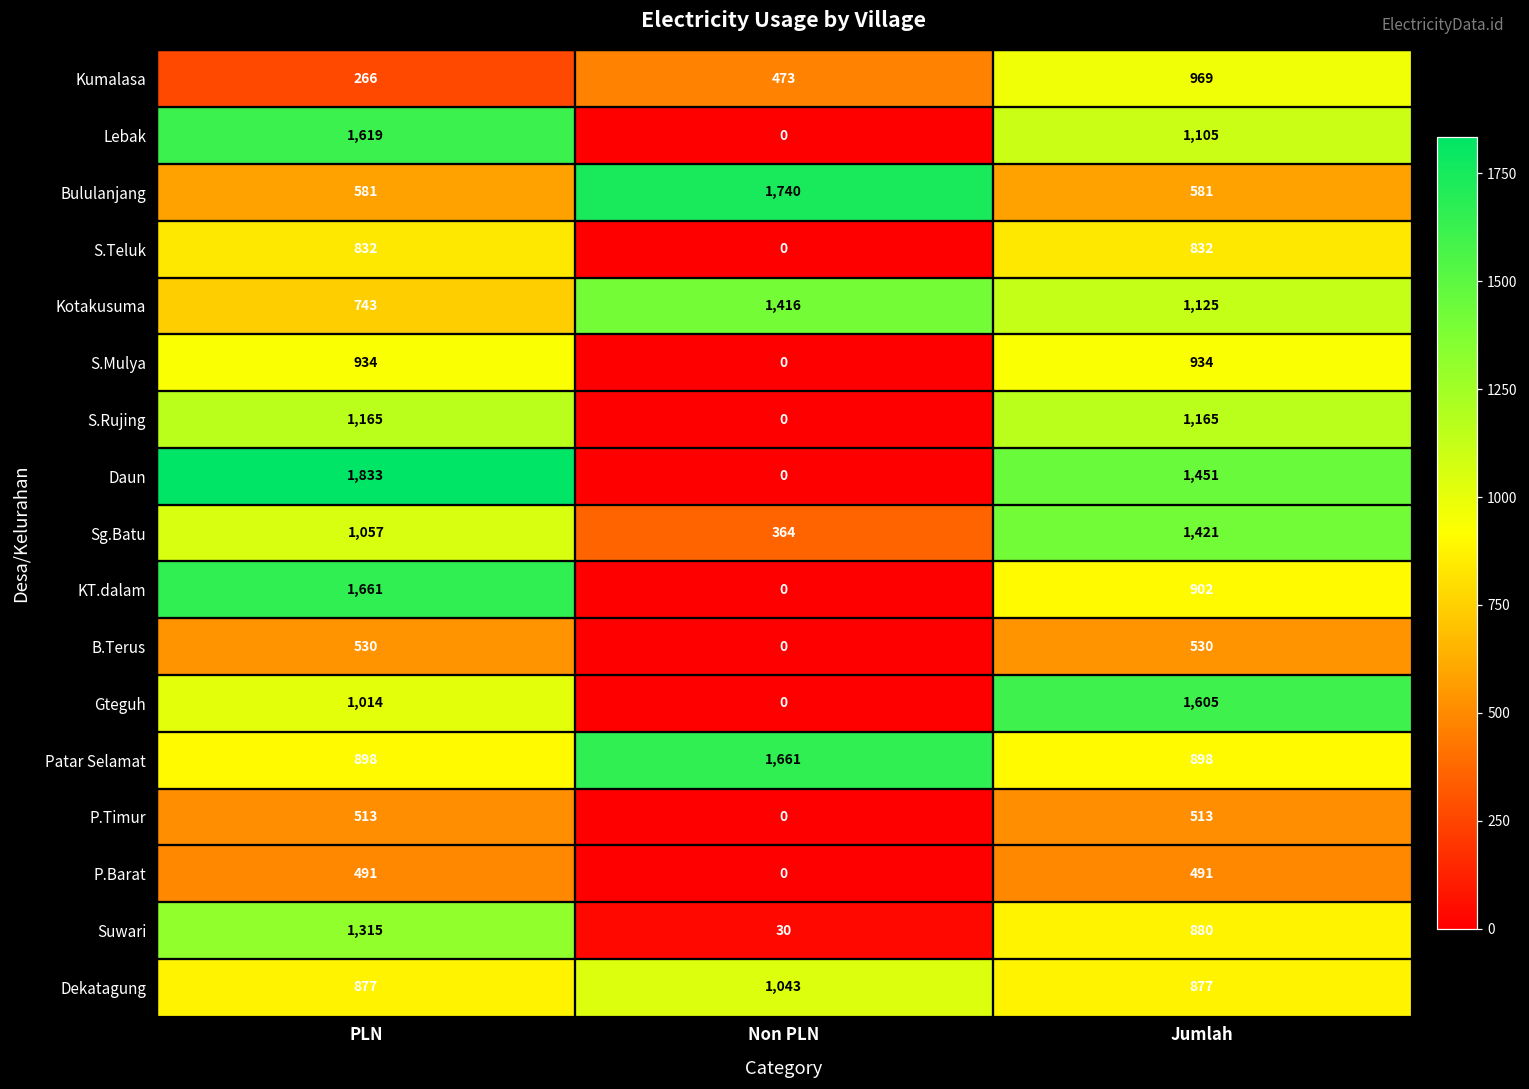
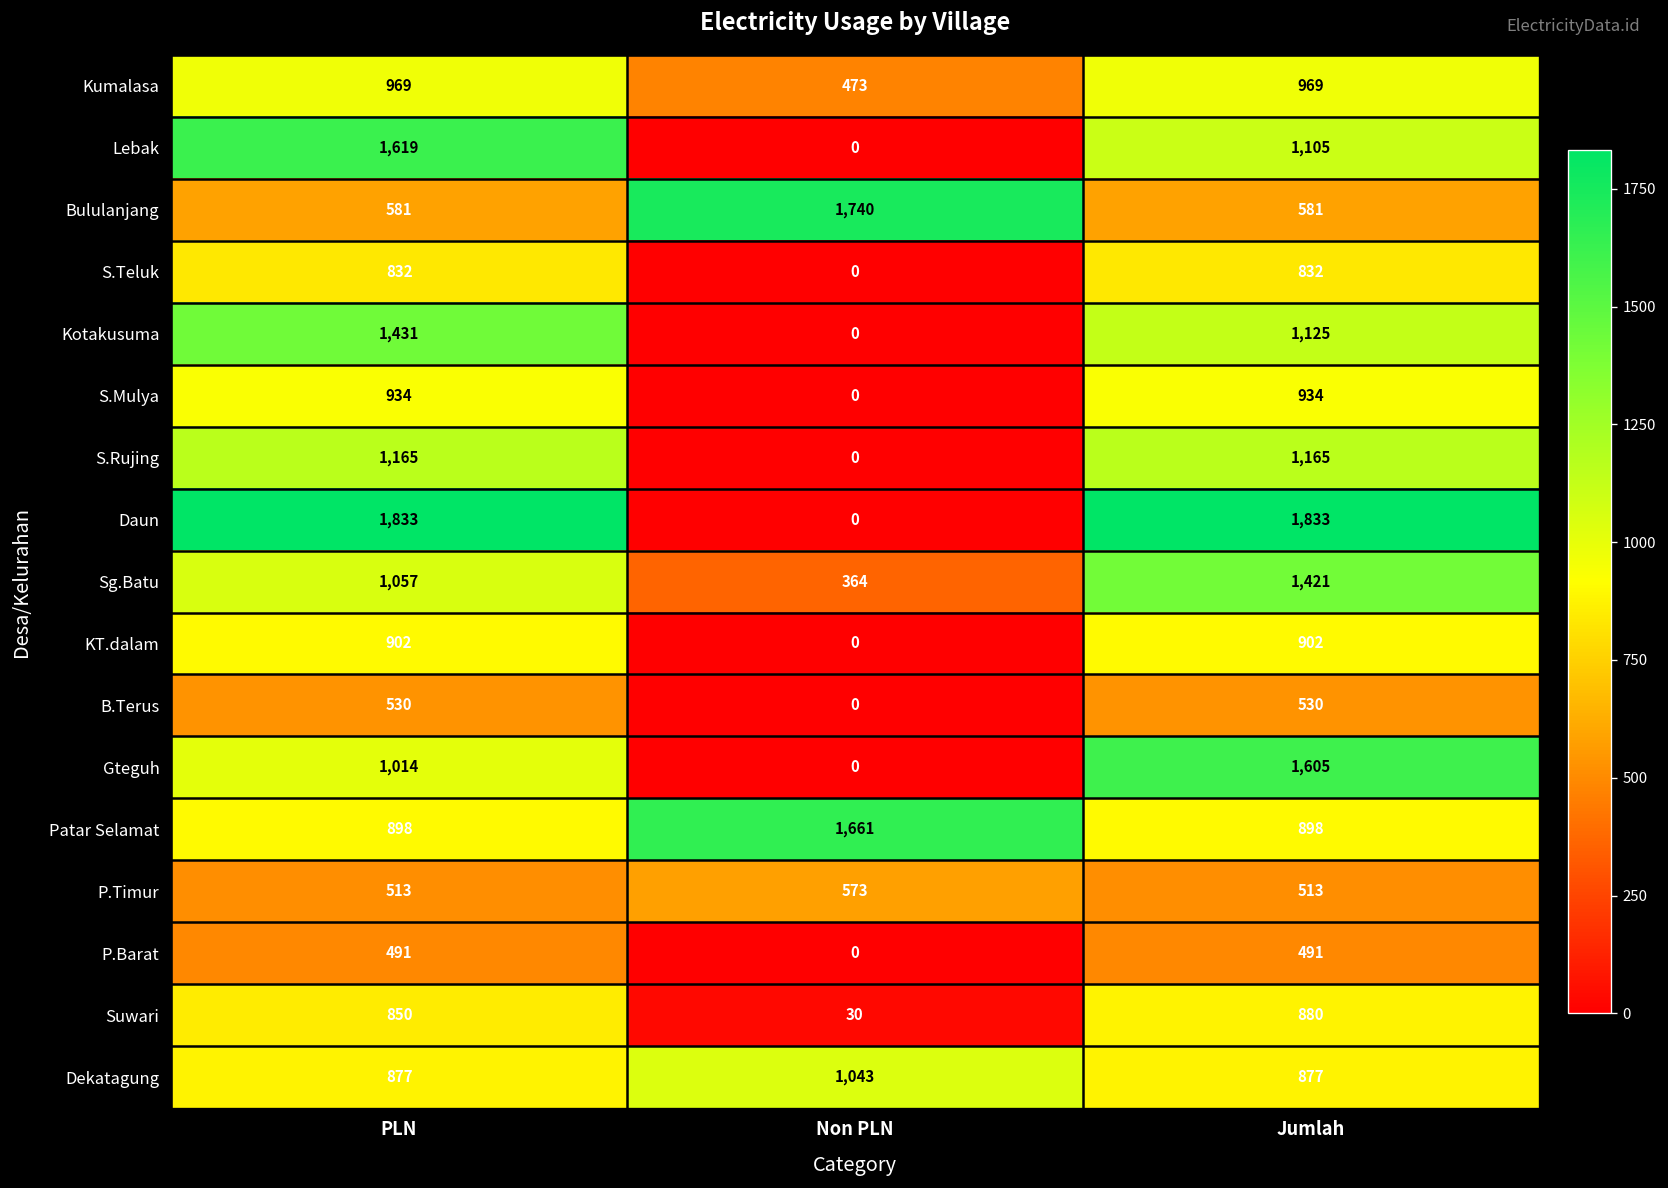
Kumalasa, PLN: 266 -> 969
Kotakusuma, PLN: 743 -> 1,431
Kotakusuma, Non PLN: 1,416 -> 0
Daun, Jumlah: 1,451 -> 1,833
KT.dalam, PLN: 1,661 -> 902
P.Timur, Non PLN: 0 -> 573
Suwari, PLN: 1,315 -> 850
